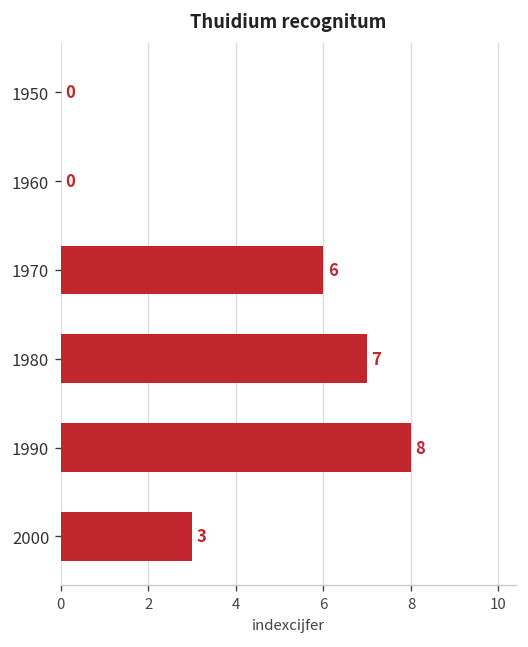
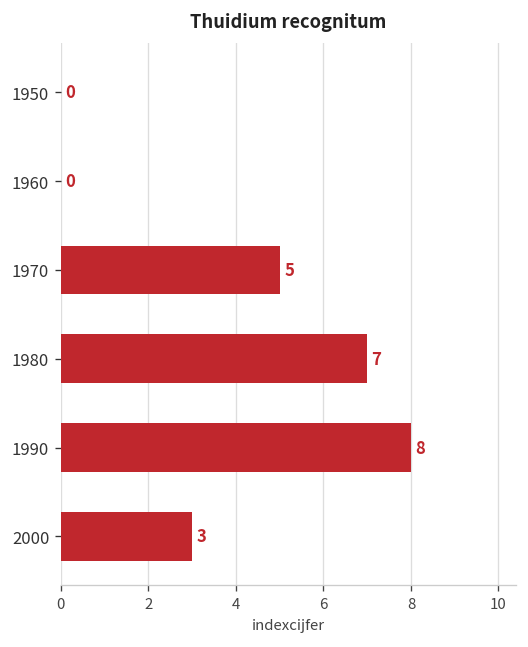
1970: 6 -> 5
